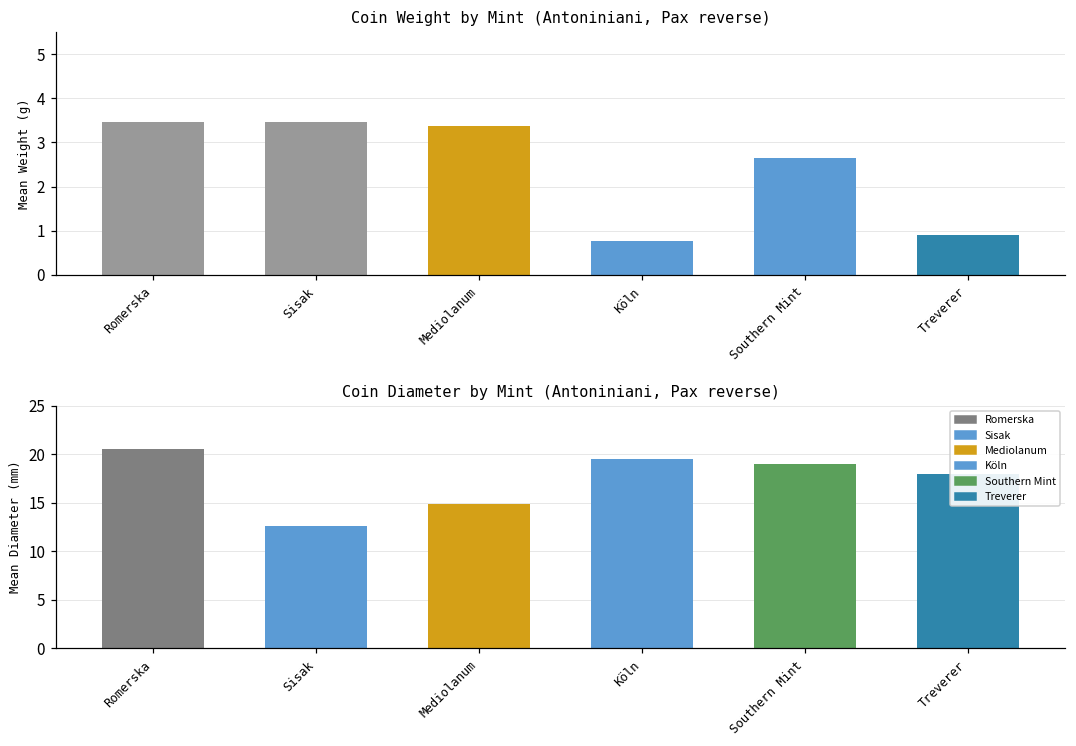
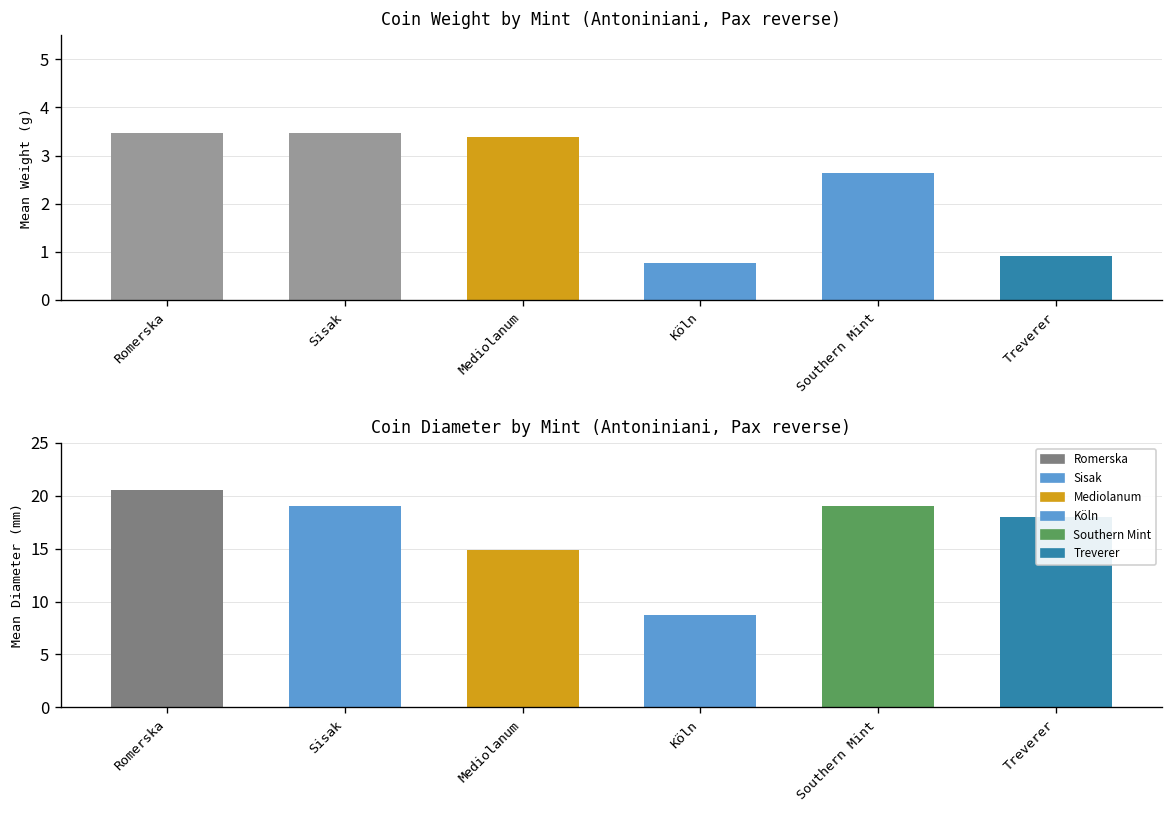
Coin Diameter by Mint (Antoniniani, Pax reverse), Sisak: 13 -> 19
Coin Diameter by Mint (Antoniniani, Pax reverse), Köln: 20 -> 9
